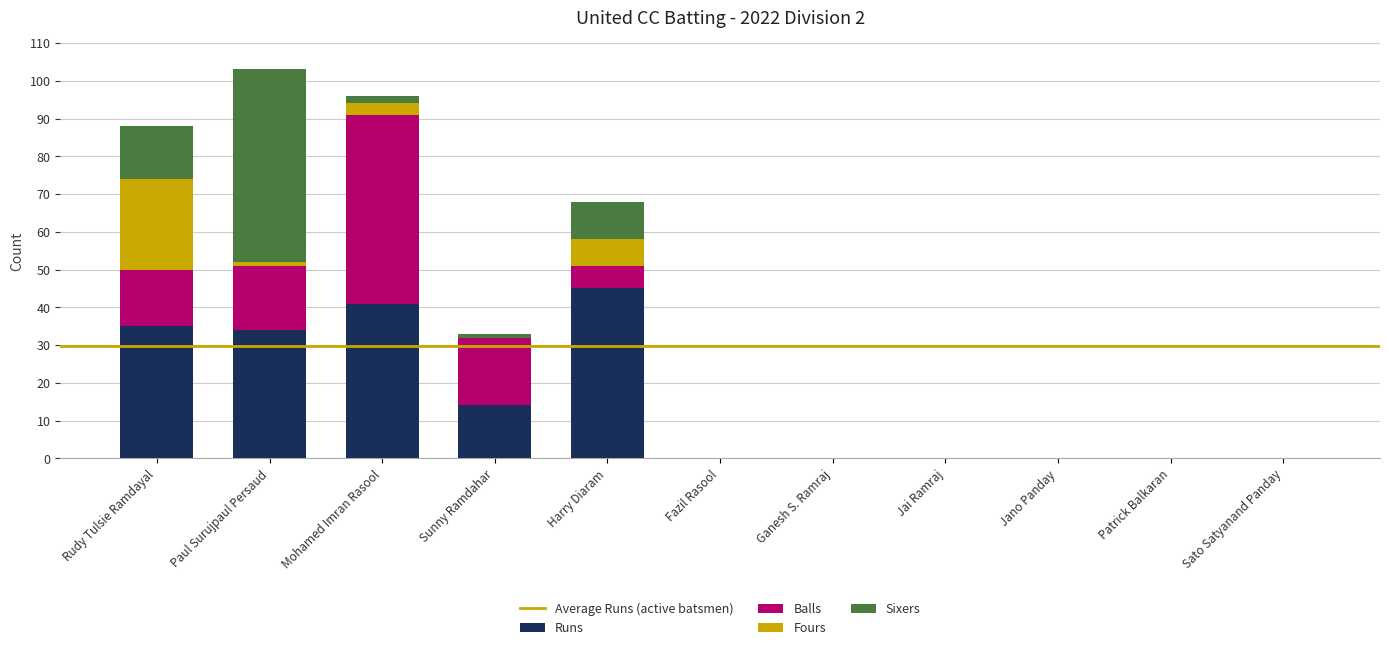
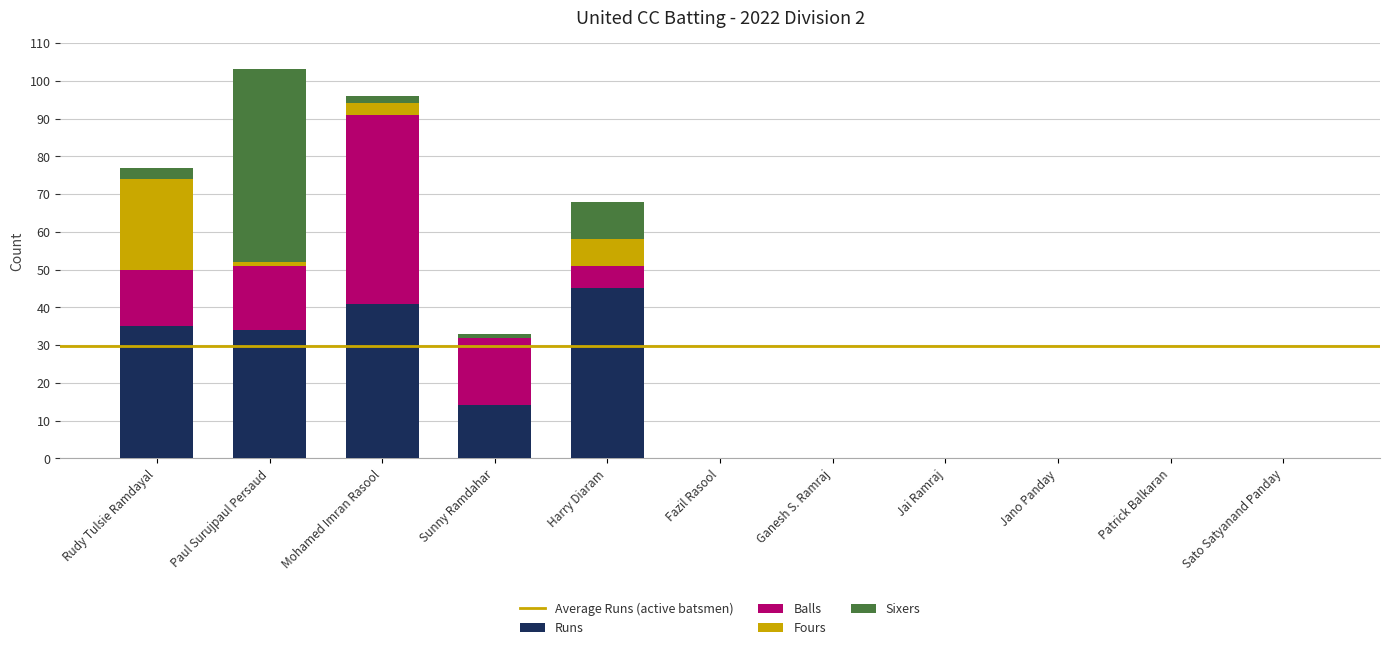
Sixers, Rudy Tulsie Ramdayal: 14 -> 3
